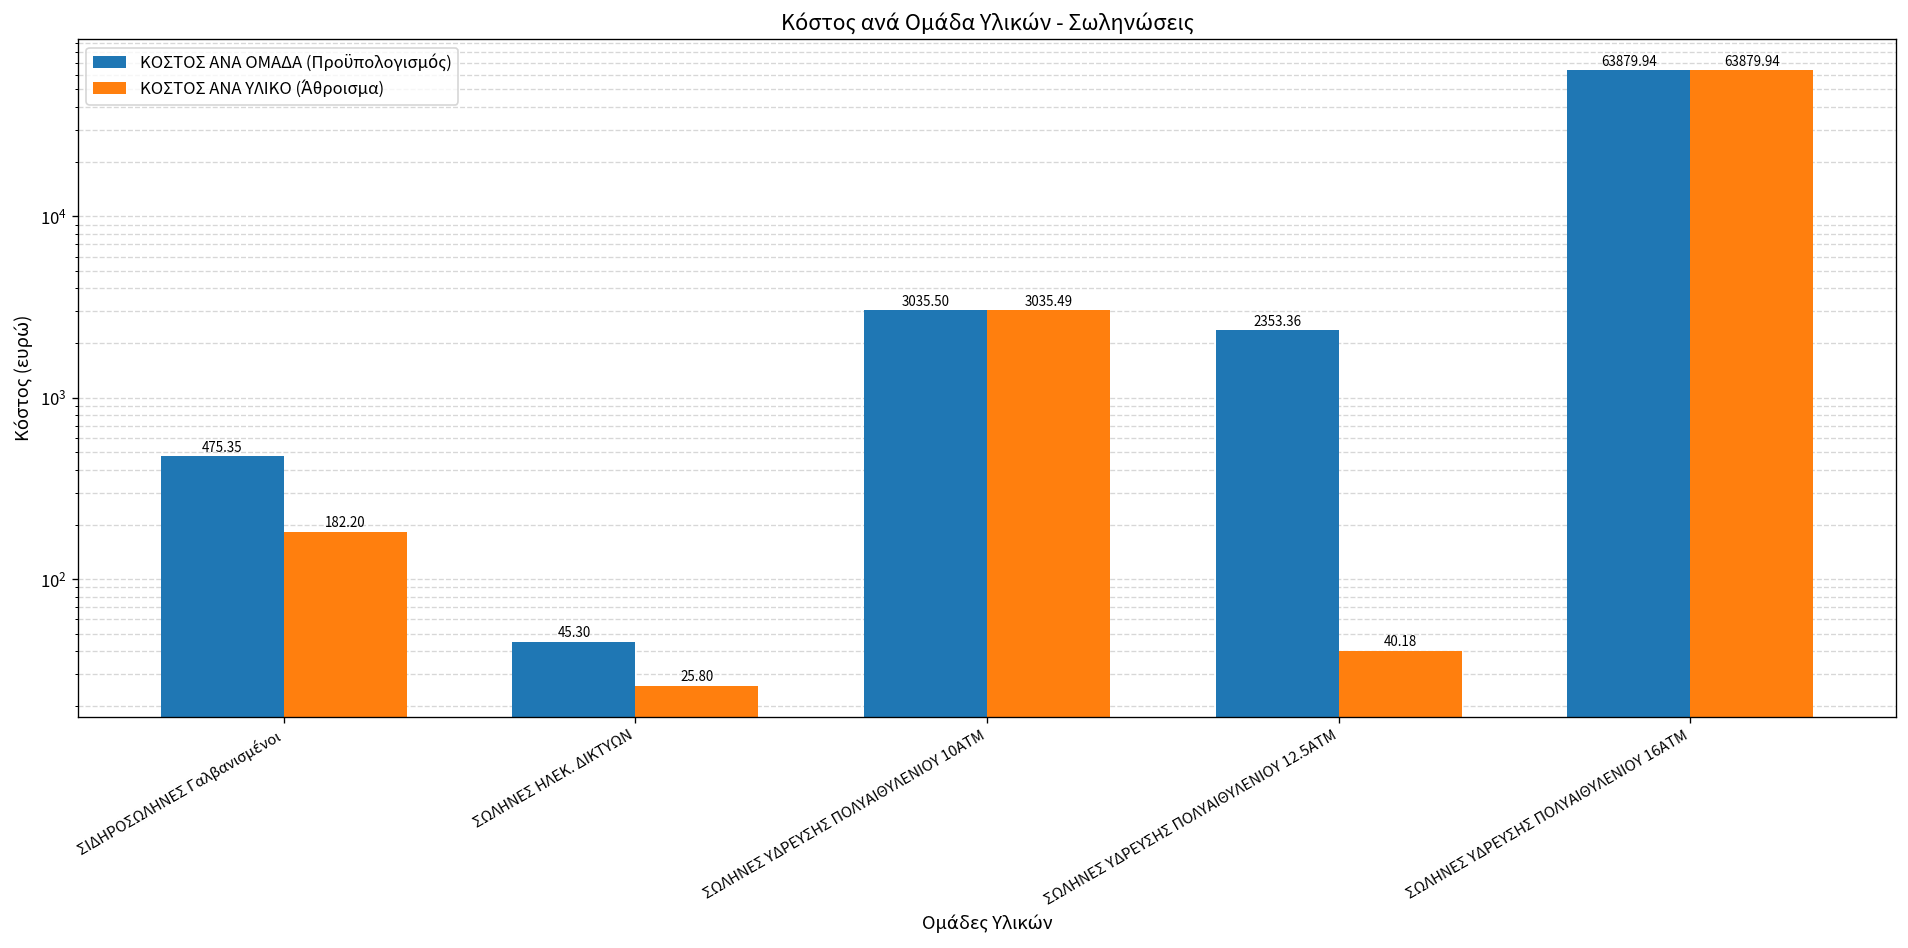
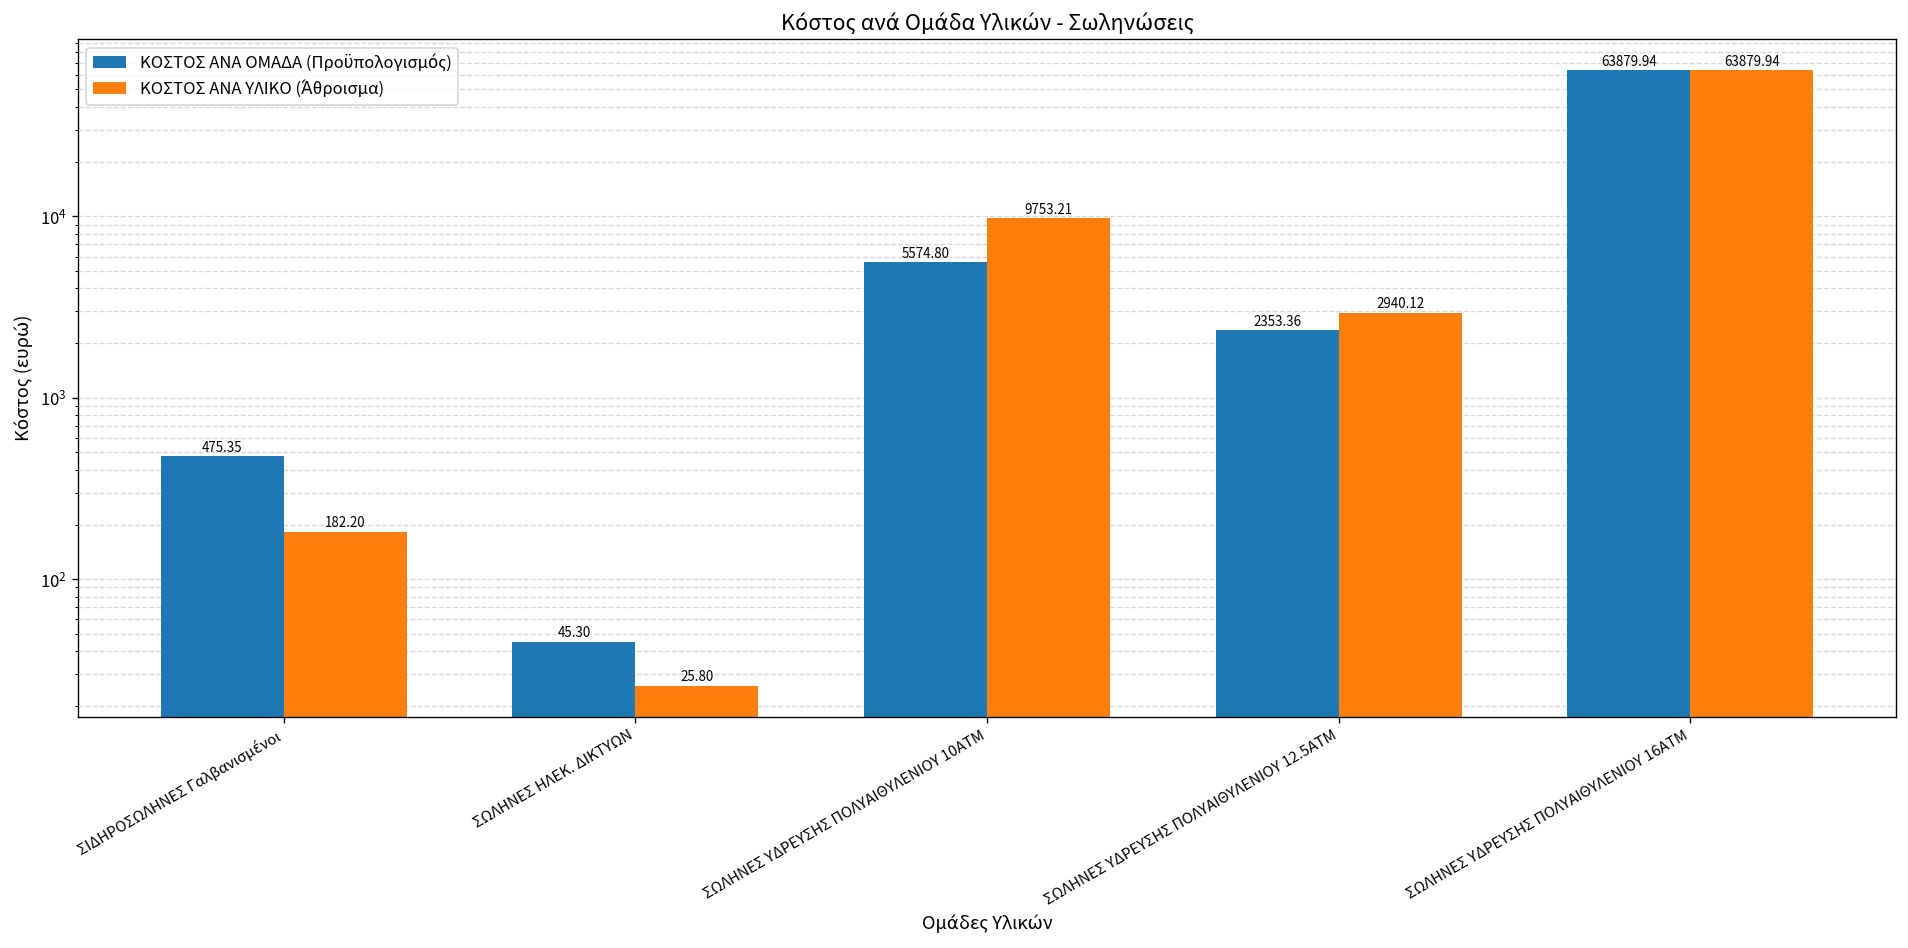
ΚΟΣΤΟΣ ΑΝΑ ΟΜΑΔΑ (Προϋπολογισμός), ΣΩΛΗΝΕΣ ΥΔΡΕΥΣΗΣ ΠΟΛΥΑΙΘΥΛΕΝΙΟΥ 10ΑΤΜ: 3035.50 -> 5574.80
ΚΟΣΤΟΣ ΑΝΑ ΥΛΙΚΟ (Άθροισμα), ΣΩΛΗΝΕΣ ΥΔΡΕΥΣΗΣ ΠΟΛΥΑΙΘΥΛΕΝΙΟΥ 10ΑΤΜ: 3035.49 -> 9753.21
ΚΟΣΤΟΣ ΑΝΑ ΥΛΙΚΟ (Άθροισμα), ΣΩΛΗΝΕΣ ΥΔΡΕΥΣΗΣ ΠΟΛΥΑΙΘΥΛΕΝΙΟΥ 12.5ΑΤΜ: 40.18 -> 2940.12
